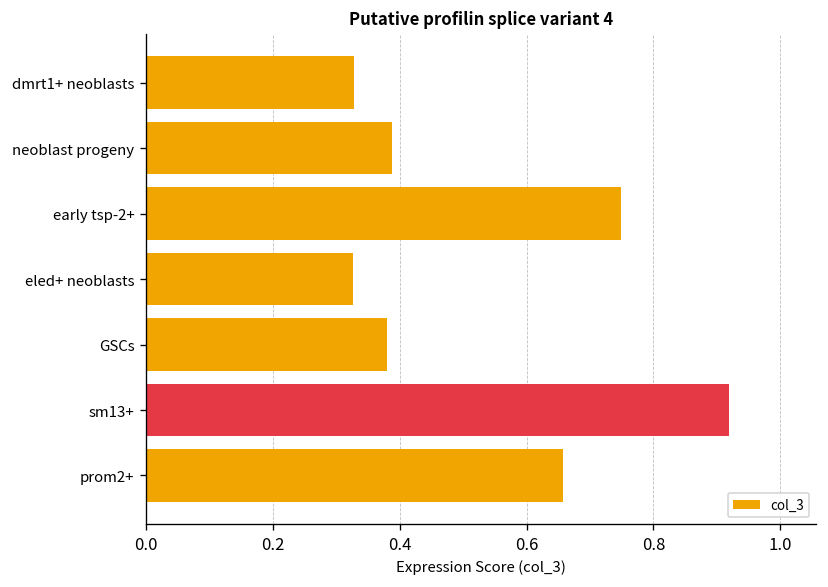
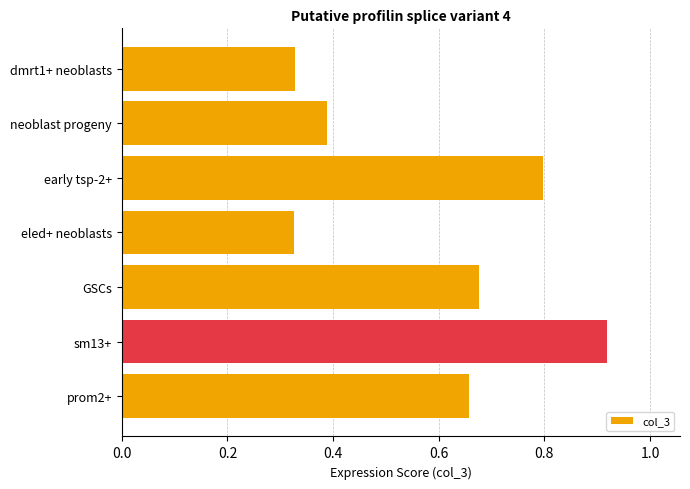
early tsp-2+: 0.75 -> 0.80
GSCs: 0.38 -> 0.68
